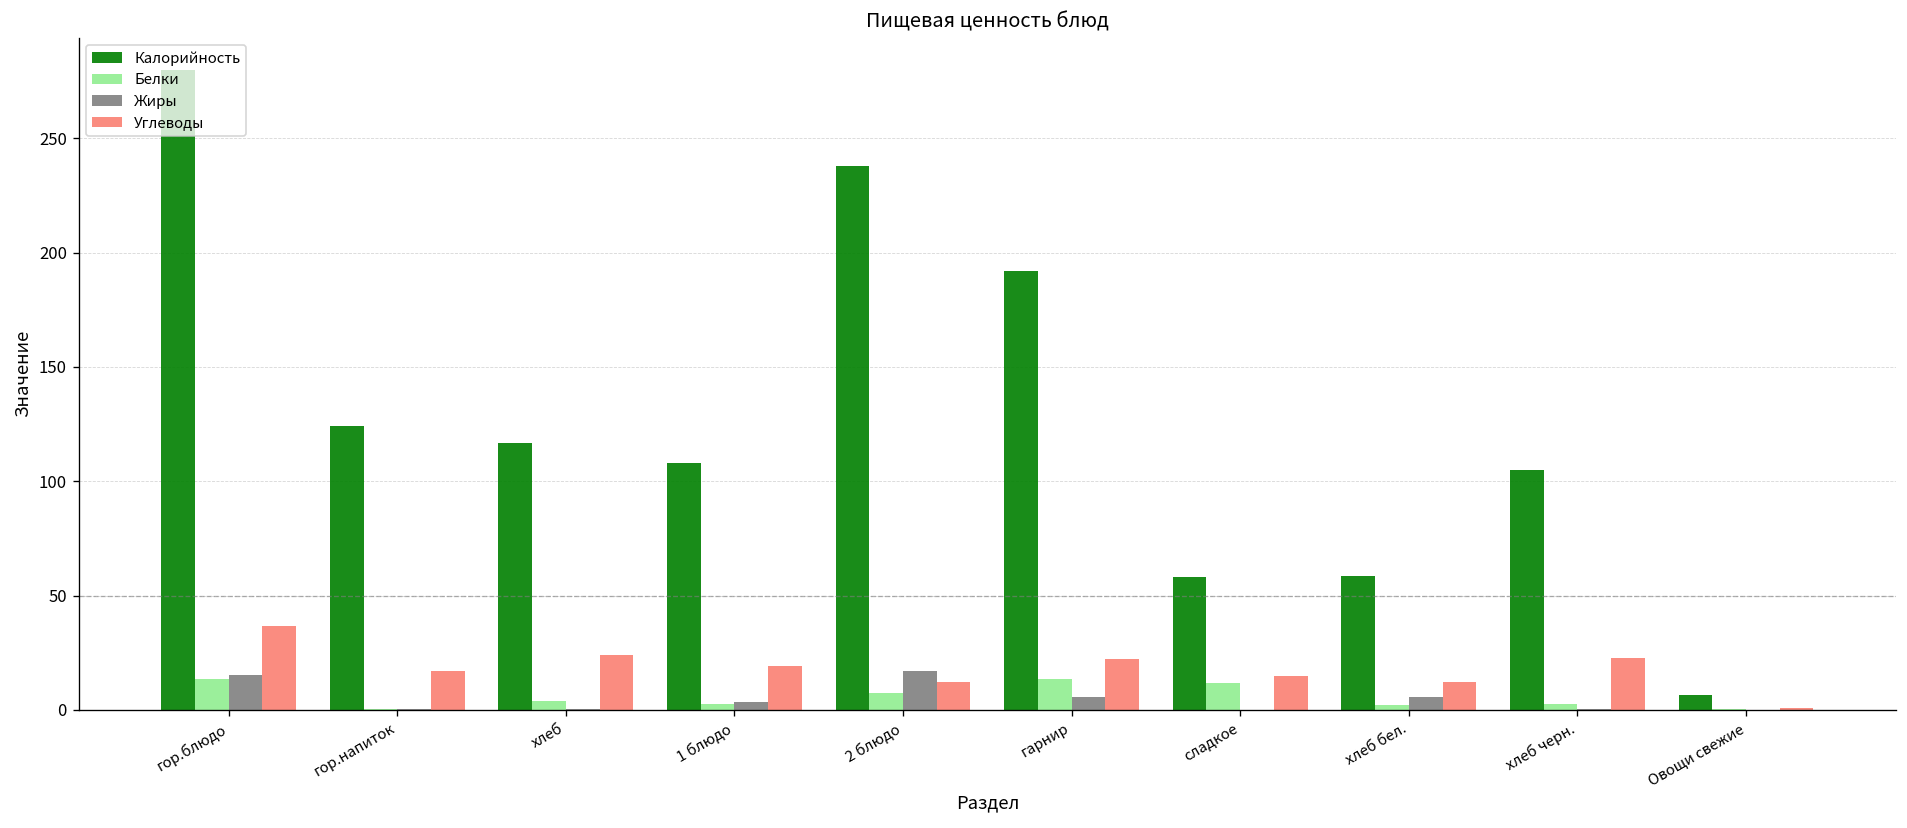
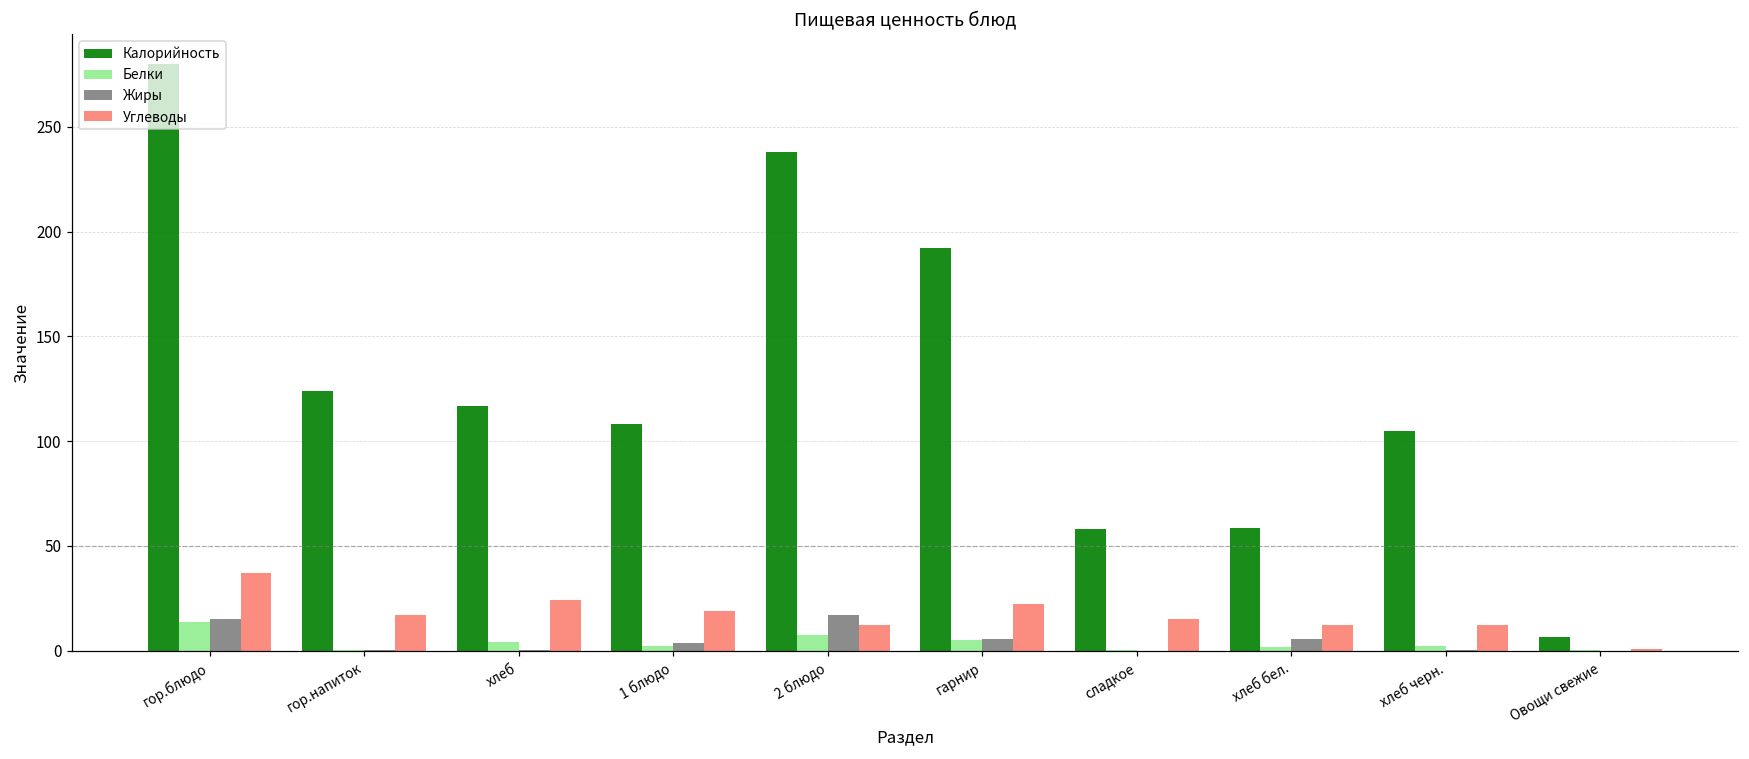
Белки, гарнир: 13 -> 5
Белки, сладкое: 12 -> 0
Углеводы, хлеб черн.: 23 -> 12
